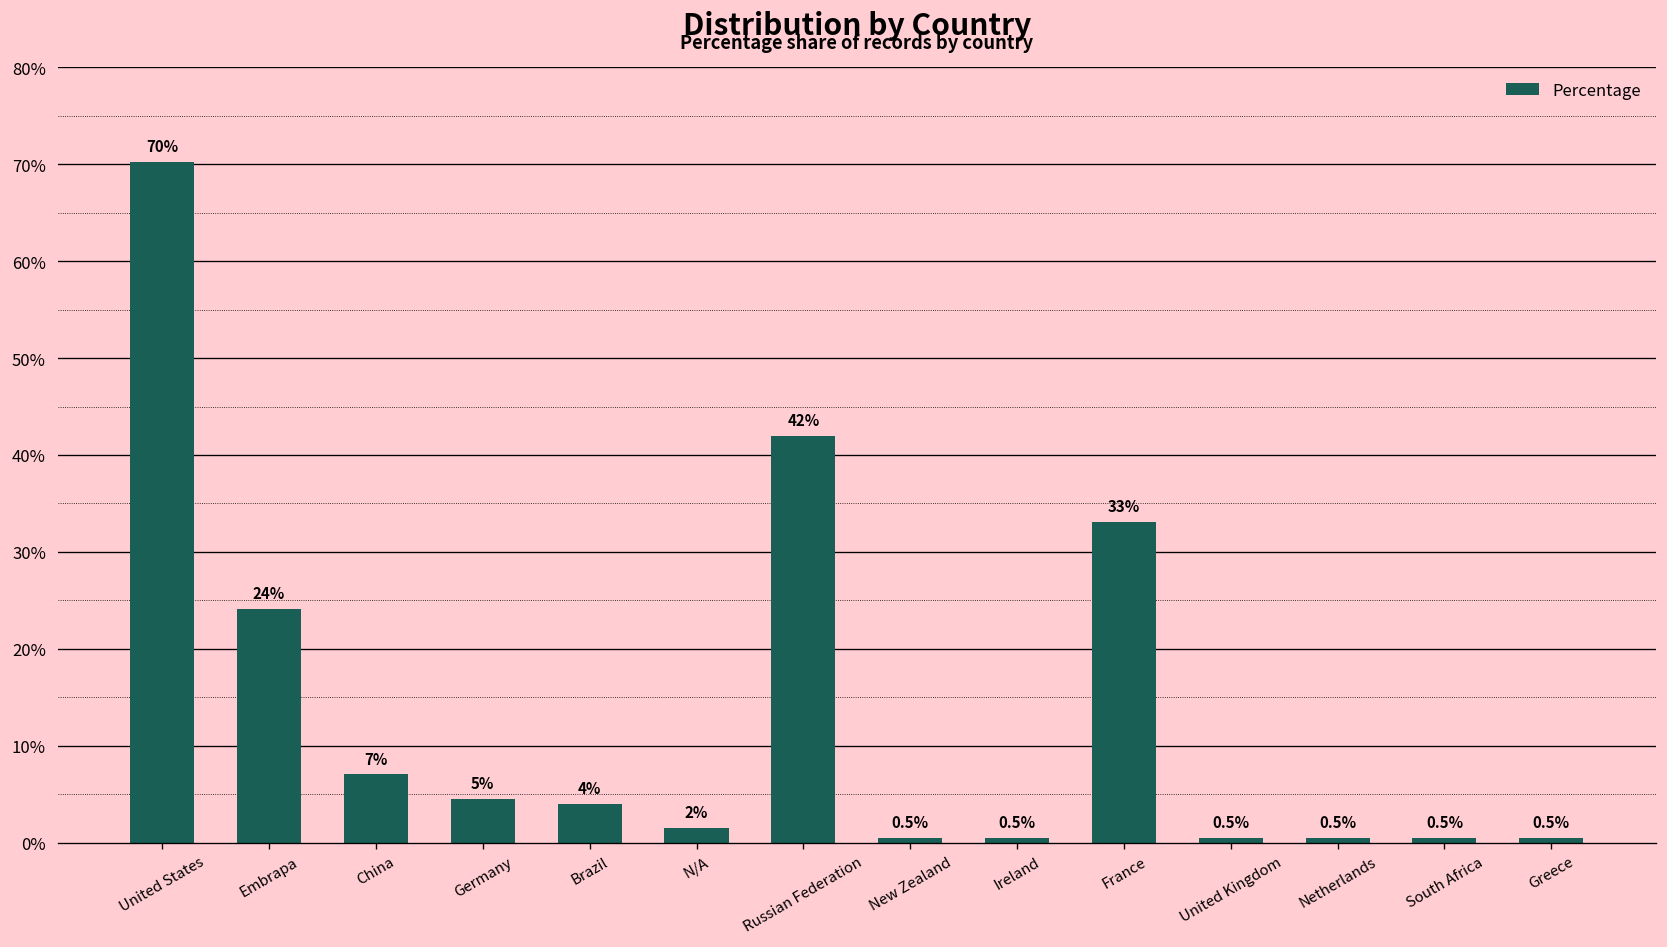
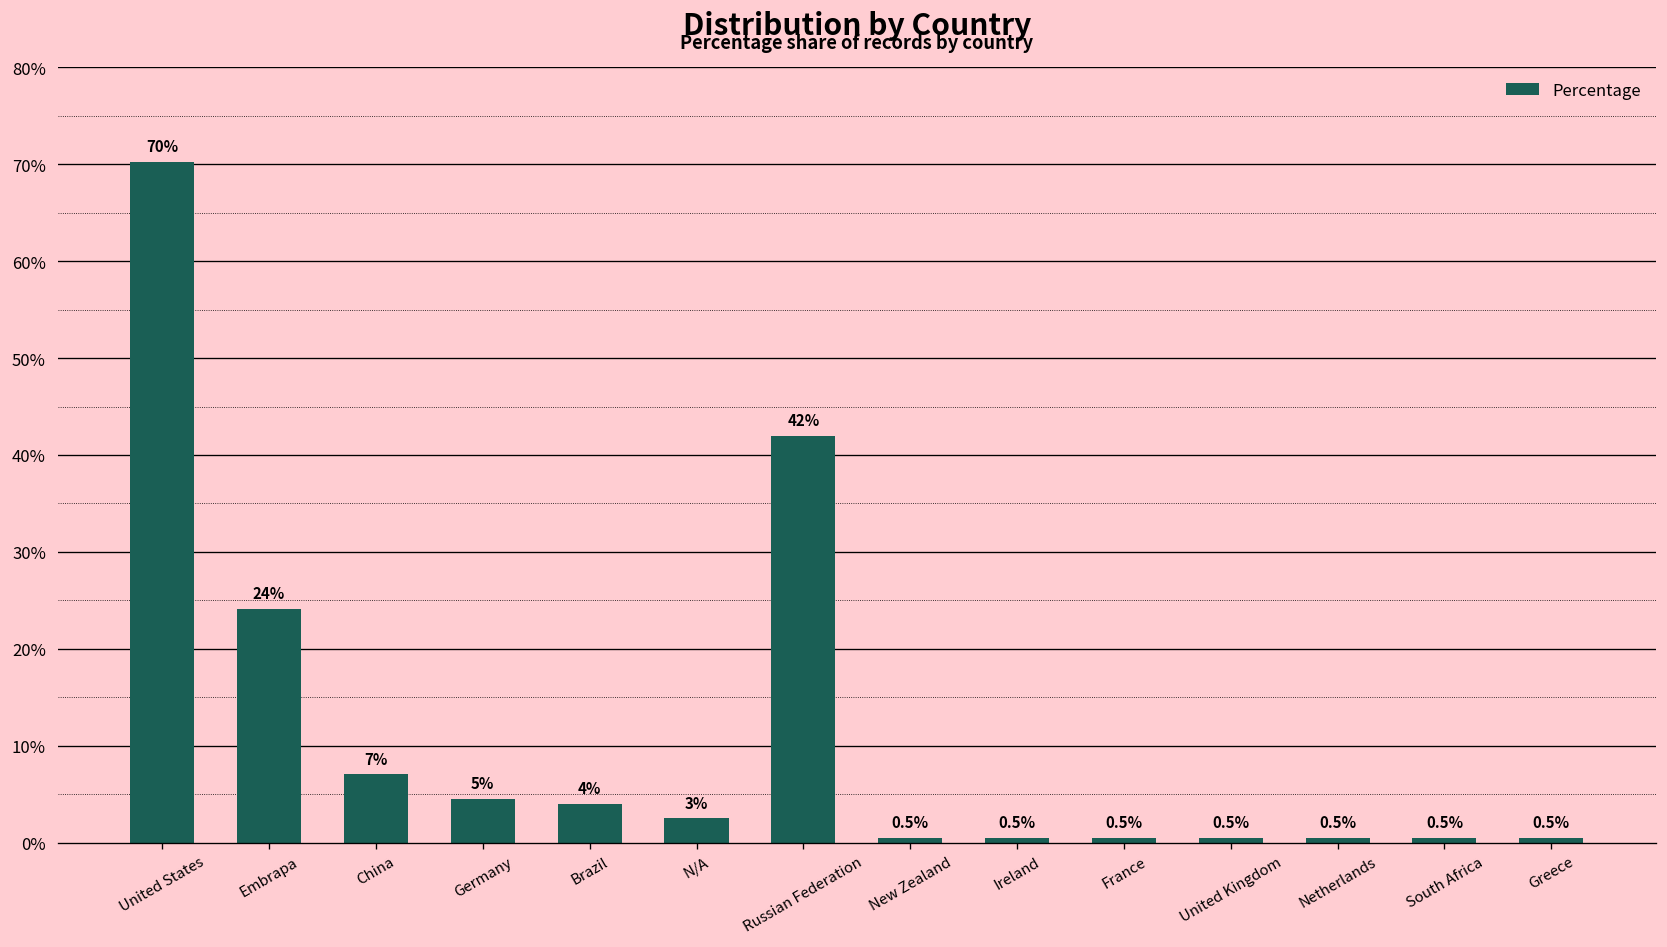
N/A: 2% -> 3%
France: 33% -> 0.5%
